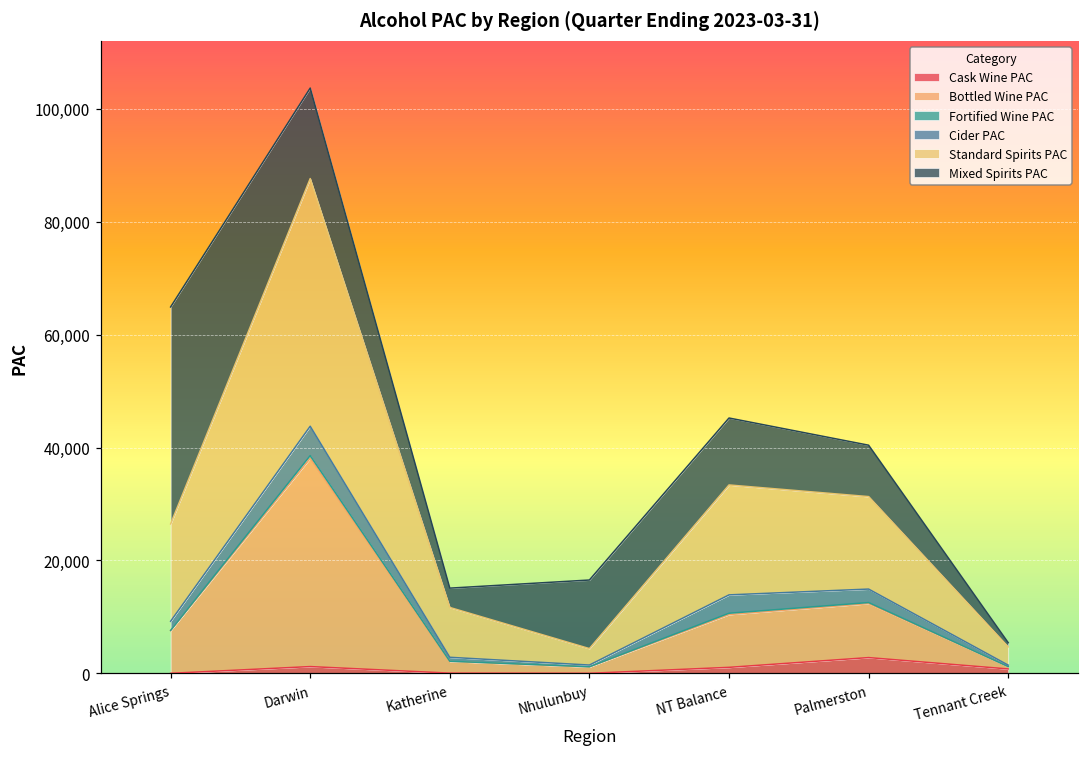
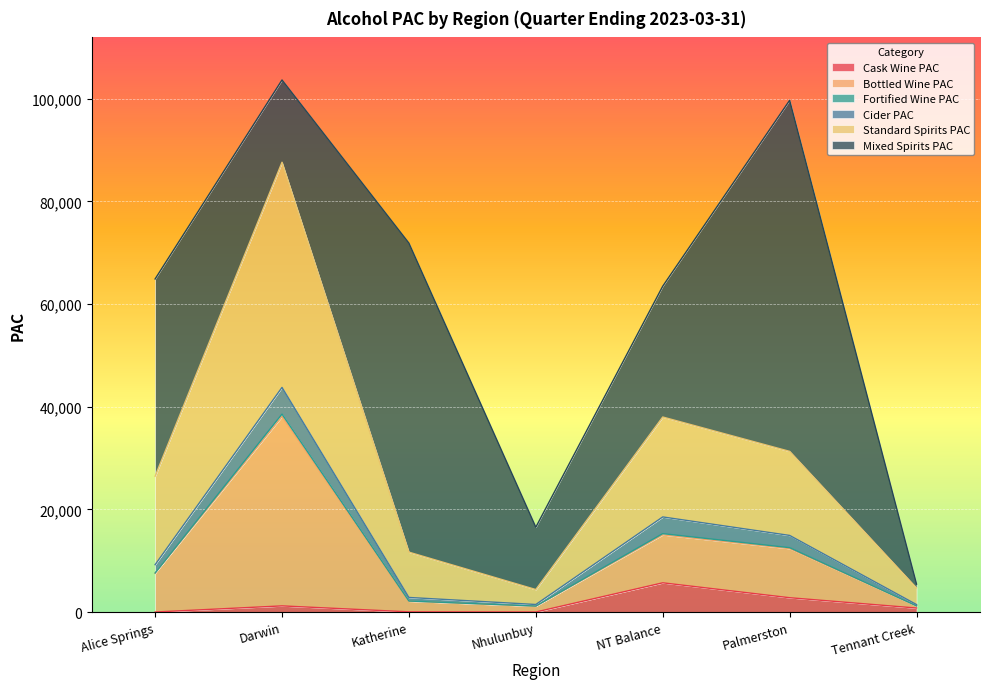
Mixed Spirits PAC, Katherine: 3,000 -> 60,000
Cask Wine PAC, NT Balance: 1,000 -> 6,000
Mixed Spirits PAC, NT Balance: 12,000 -> 25,000
Mixed Spirits PAC, Palmerston: 9,000 -> 68,000
